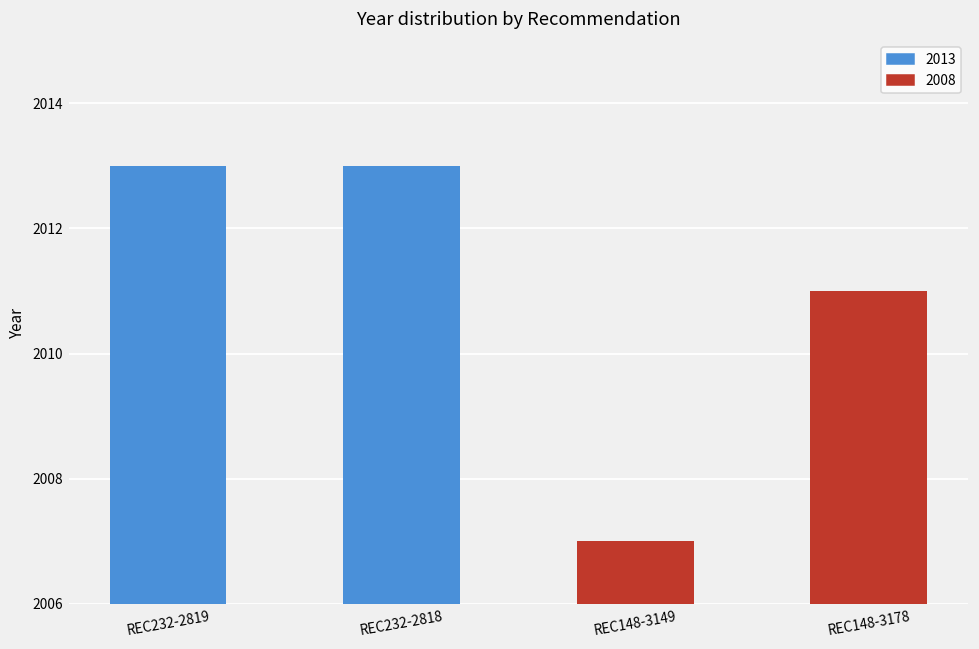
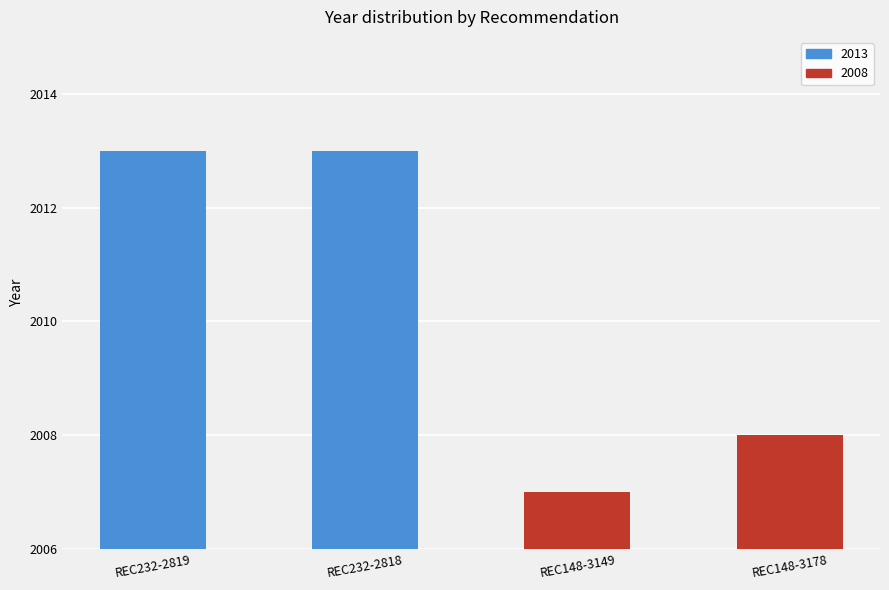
REC148-3178: 2011 -> 2008
